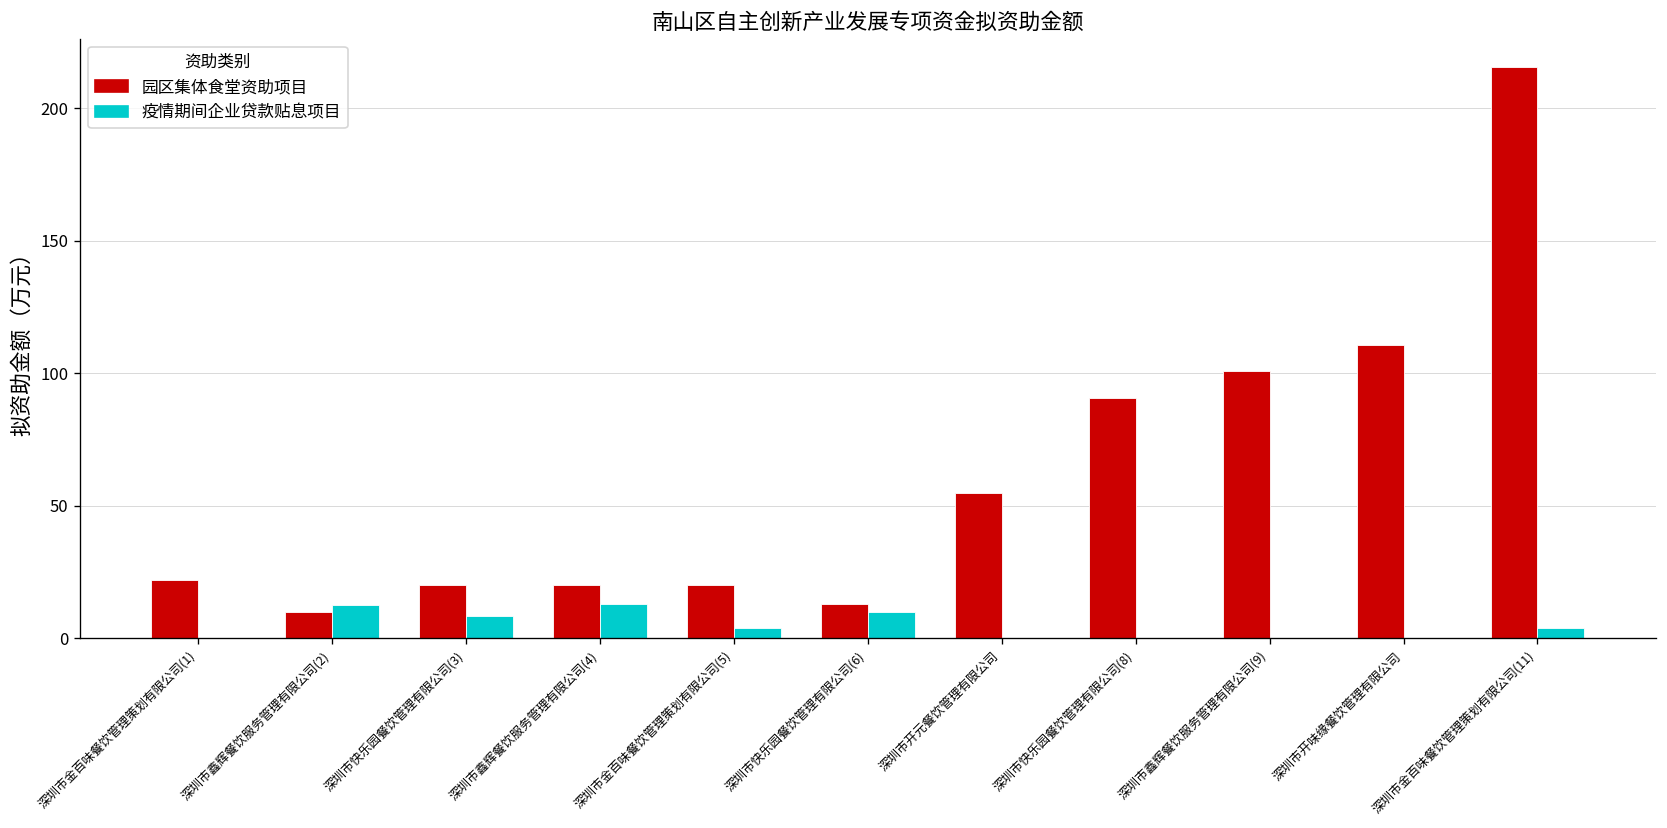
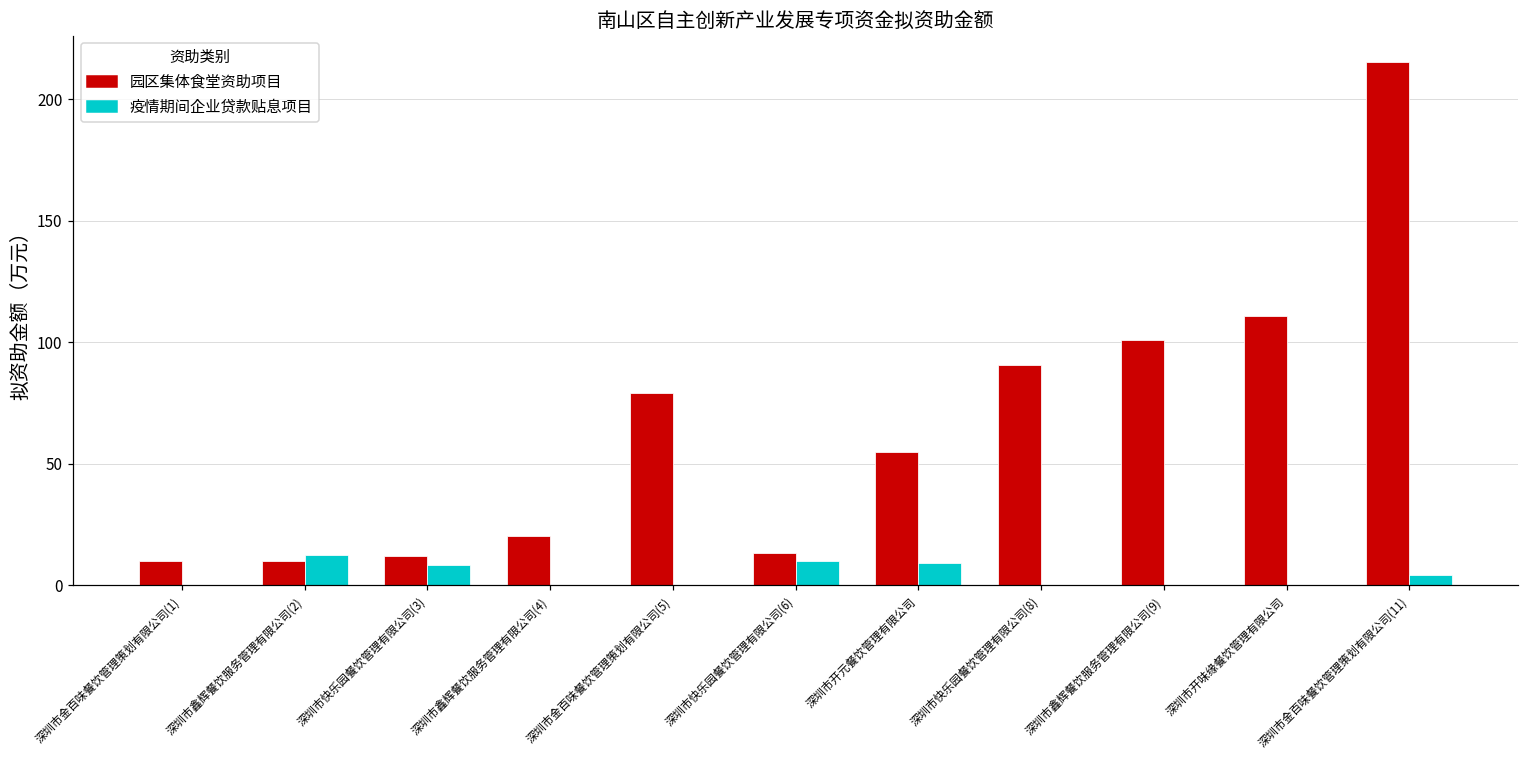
园区集体食堂资助项目, 深圳市金百味餐饮管理策划有限公司(1): 22 -> 10
园区集体食堂资助项目, 深圳市快乐园餐饮管理有限公司(3): 20 -> 12
疫情期间企业贷款贴息项目, 深圳市鑫辉餐饮服务管理有限公司(4): 13 -> 0
园区集体食堂资助项目, 深圳市金百味餐饮管理策划有限公司(5): 20 -> 79
疫情期间企业贷款贴息项目, 深圳市金百味餐饮管理策划有限公司(5): 4 -> 0
疫情期间企业贷款贴息项目, 深圳市开元餐饮管理有限公司: 0 -> 9
